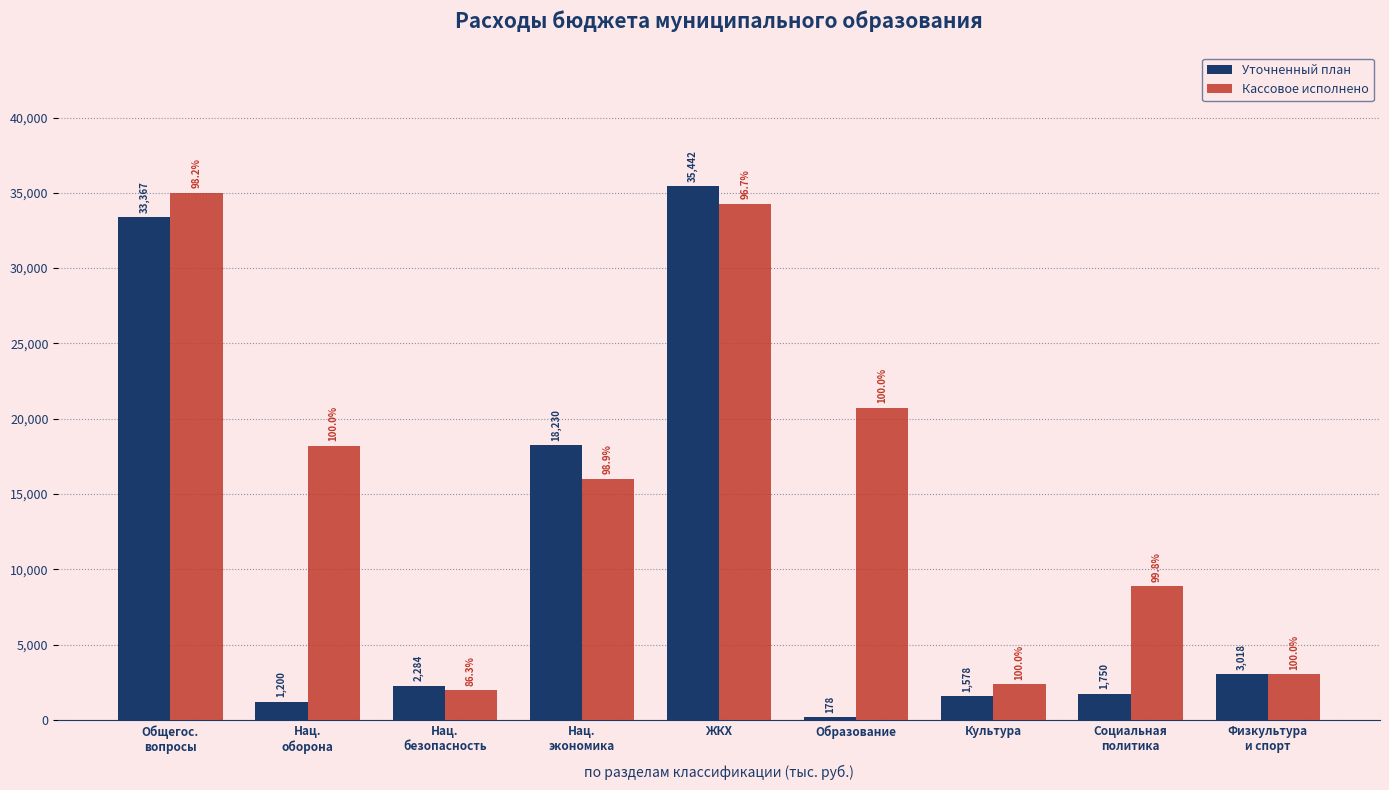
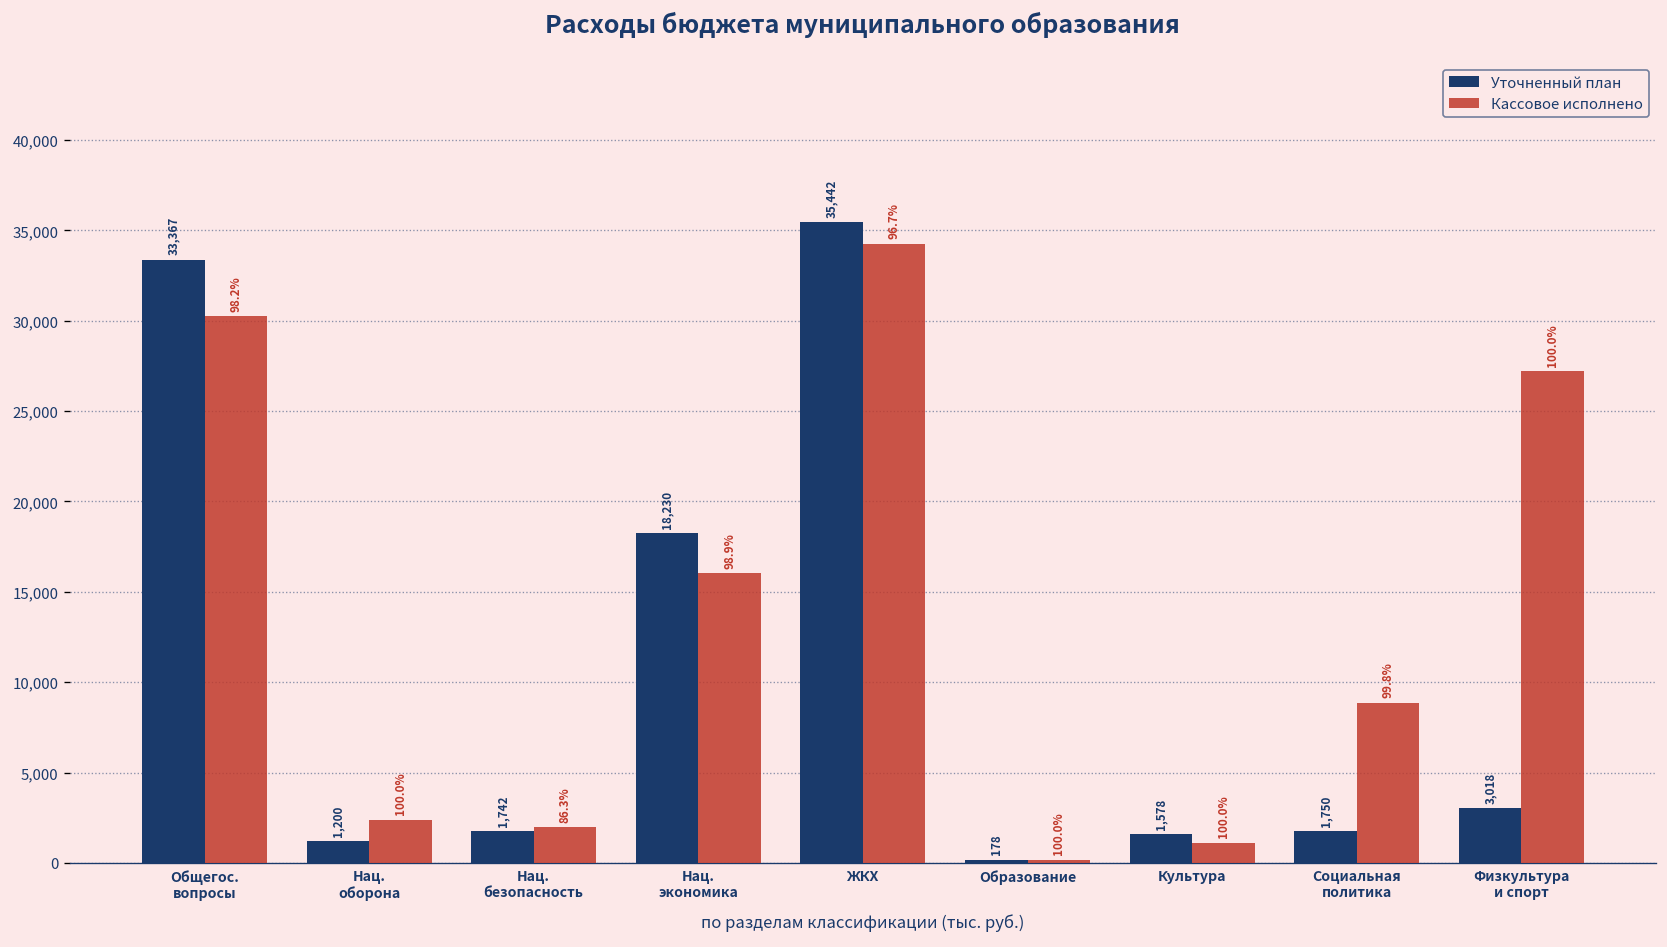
Кассовое исполнено, Общегос. вопросы: 35,000 -> 30,300
Кассовое исполнено, Нац. oборона: 18,200 -> 2,400
Уточненный план, Нац. безопасность: 2,284 -> 1,742
Кассовое исполнено, Образование: 20,700 -> 200
Кассовое исполнено, Культура: 2,400 -> 1,100
Кассовое исполнено, Физкультура и спорт: 3,000 -> 27,200
